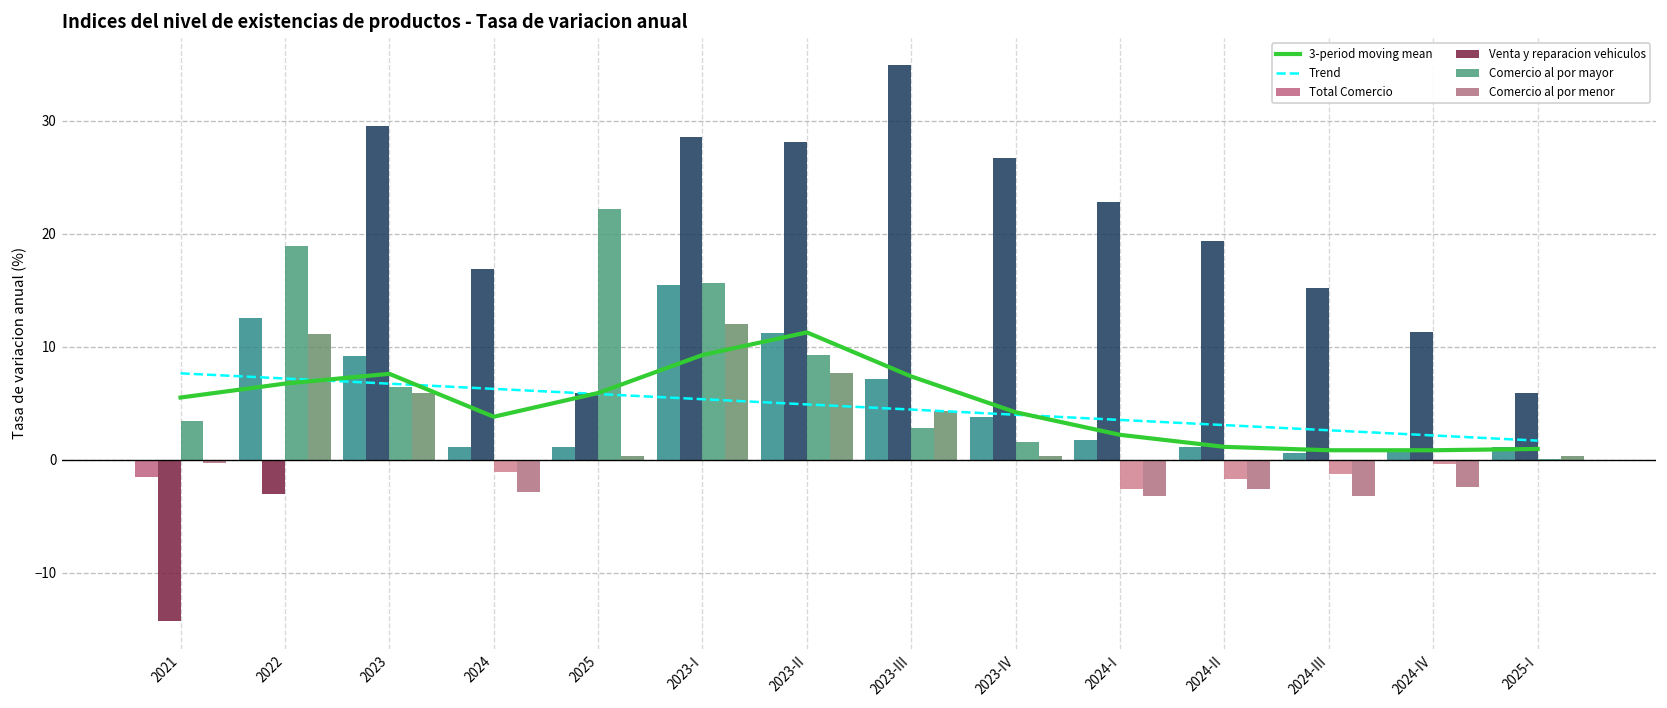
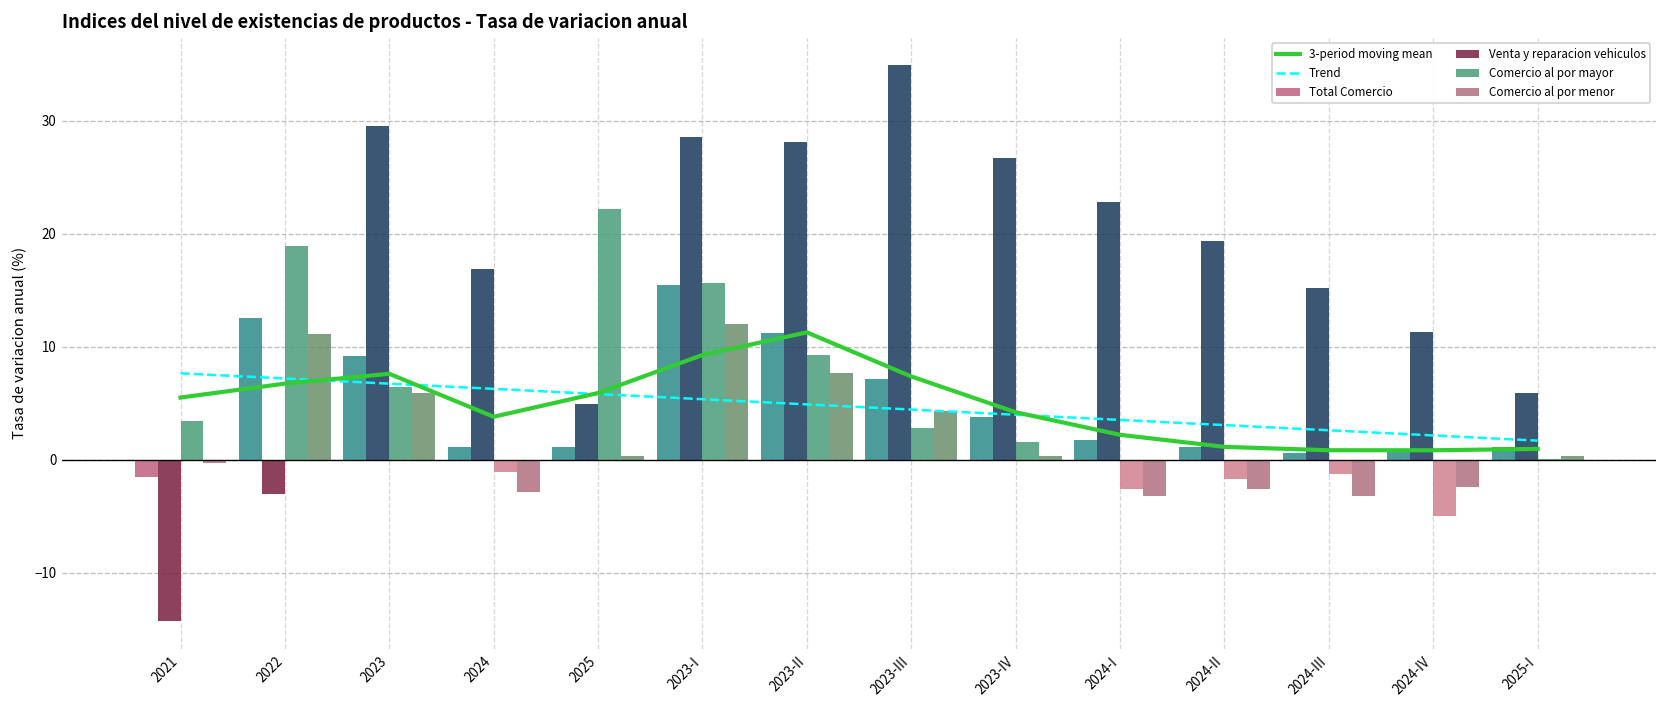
Venta y reparacion vehiculos, 2025: 6 -> 5
Comercio al por mayor, 2024-IV: 0 -> -5
